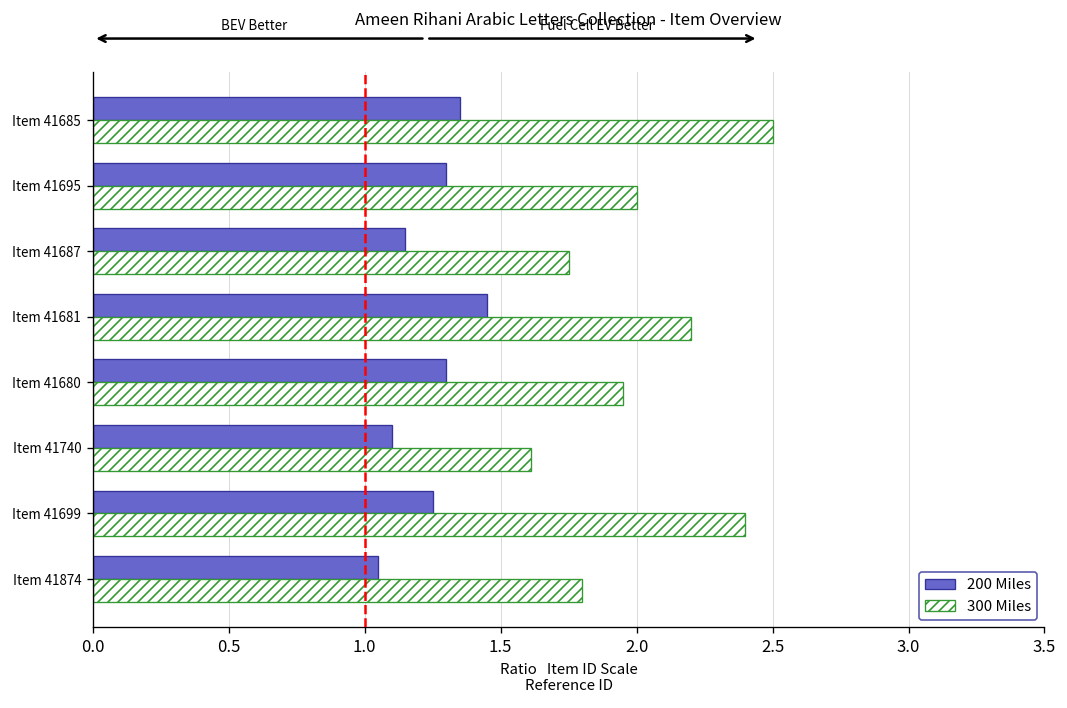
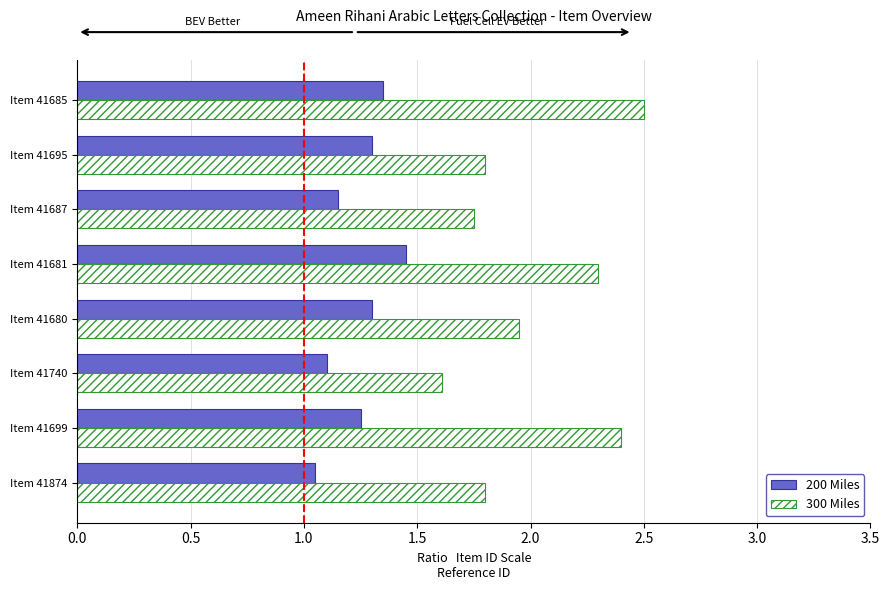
300 Miles, Item 41695: 2.0 -> 1.8
300 Miles, Item 41681: 2.2 -> 2.3
